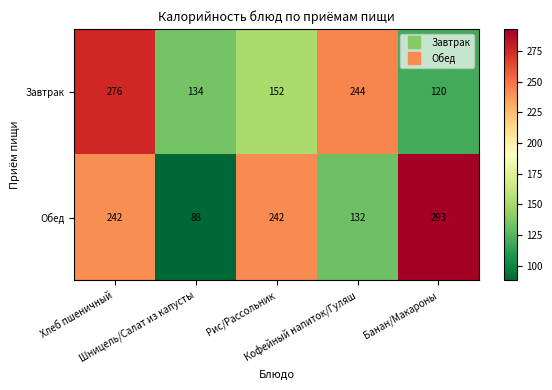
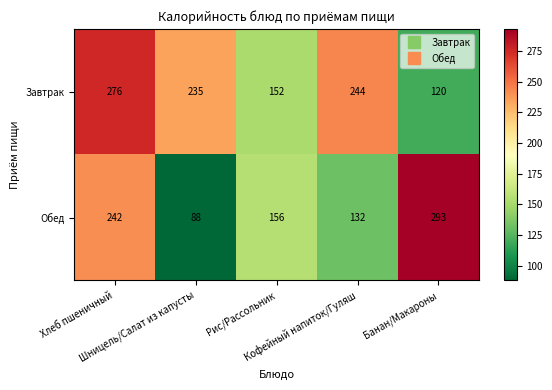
Завтрак, Шницель/Салат из капусты: 134 -> 235
Обед, Рис/Рассольник: 242 -> 156
